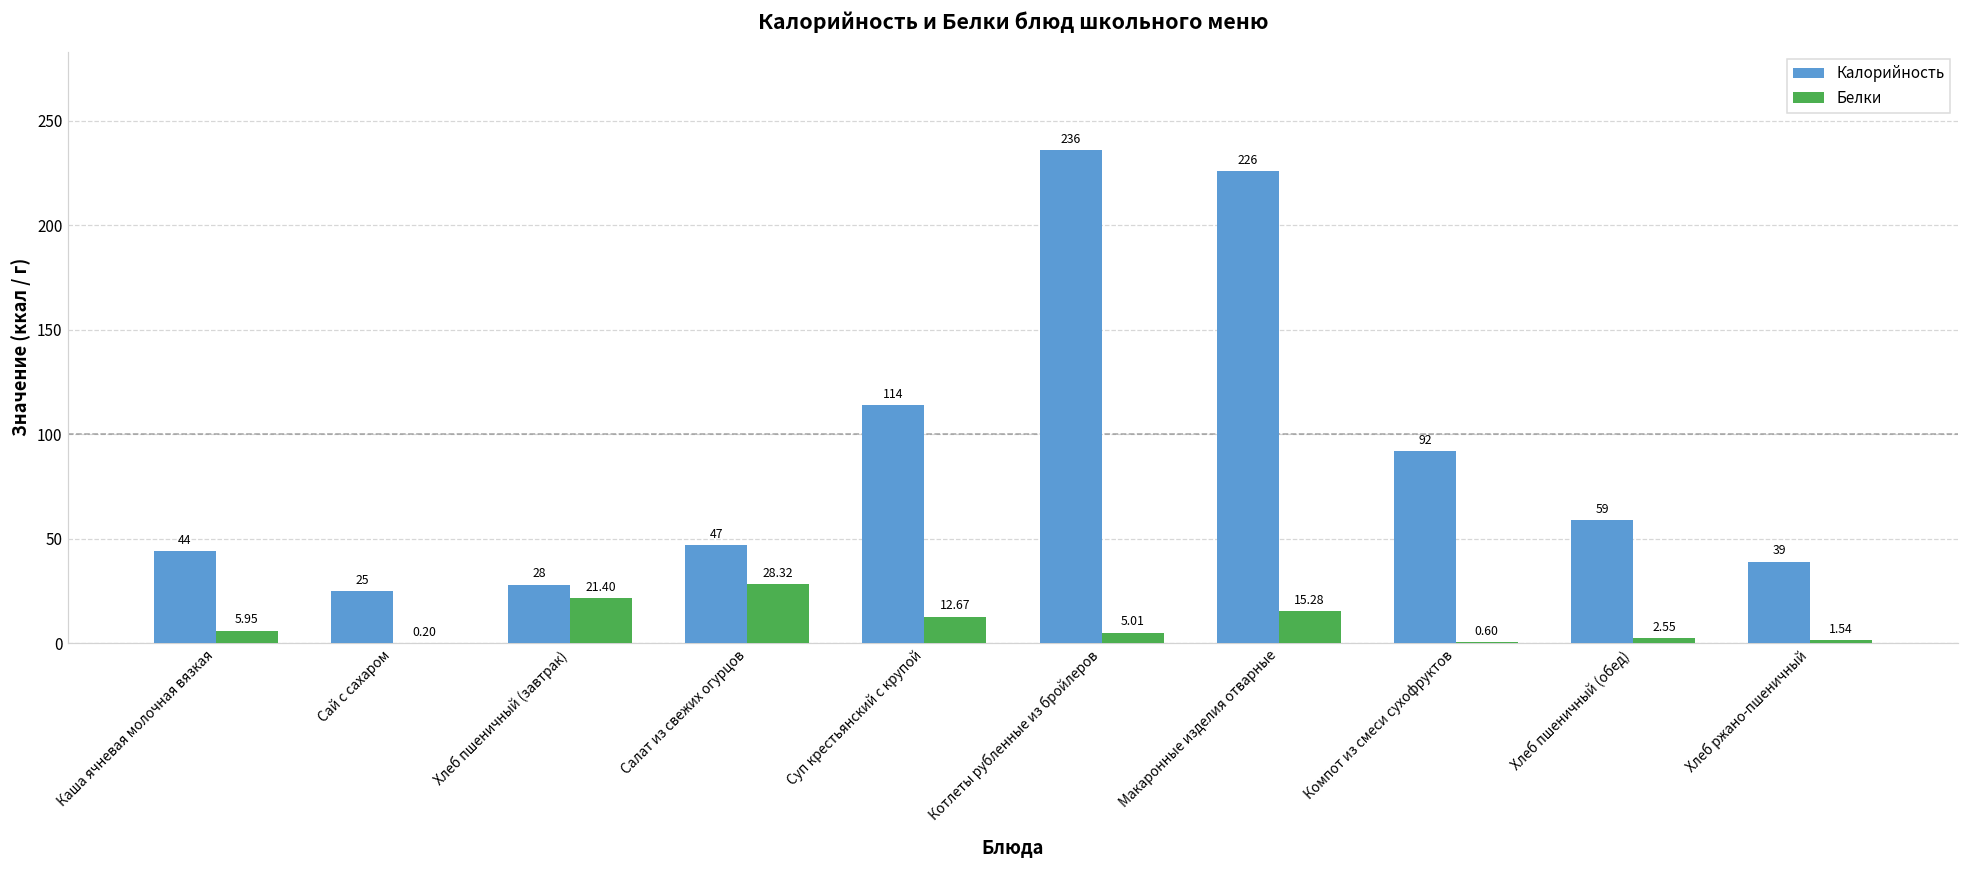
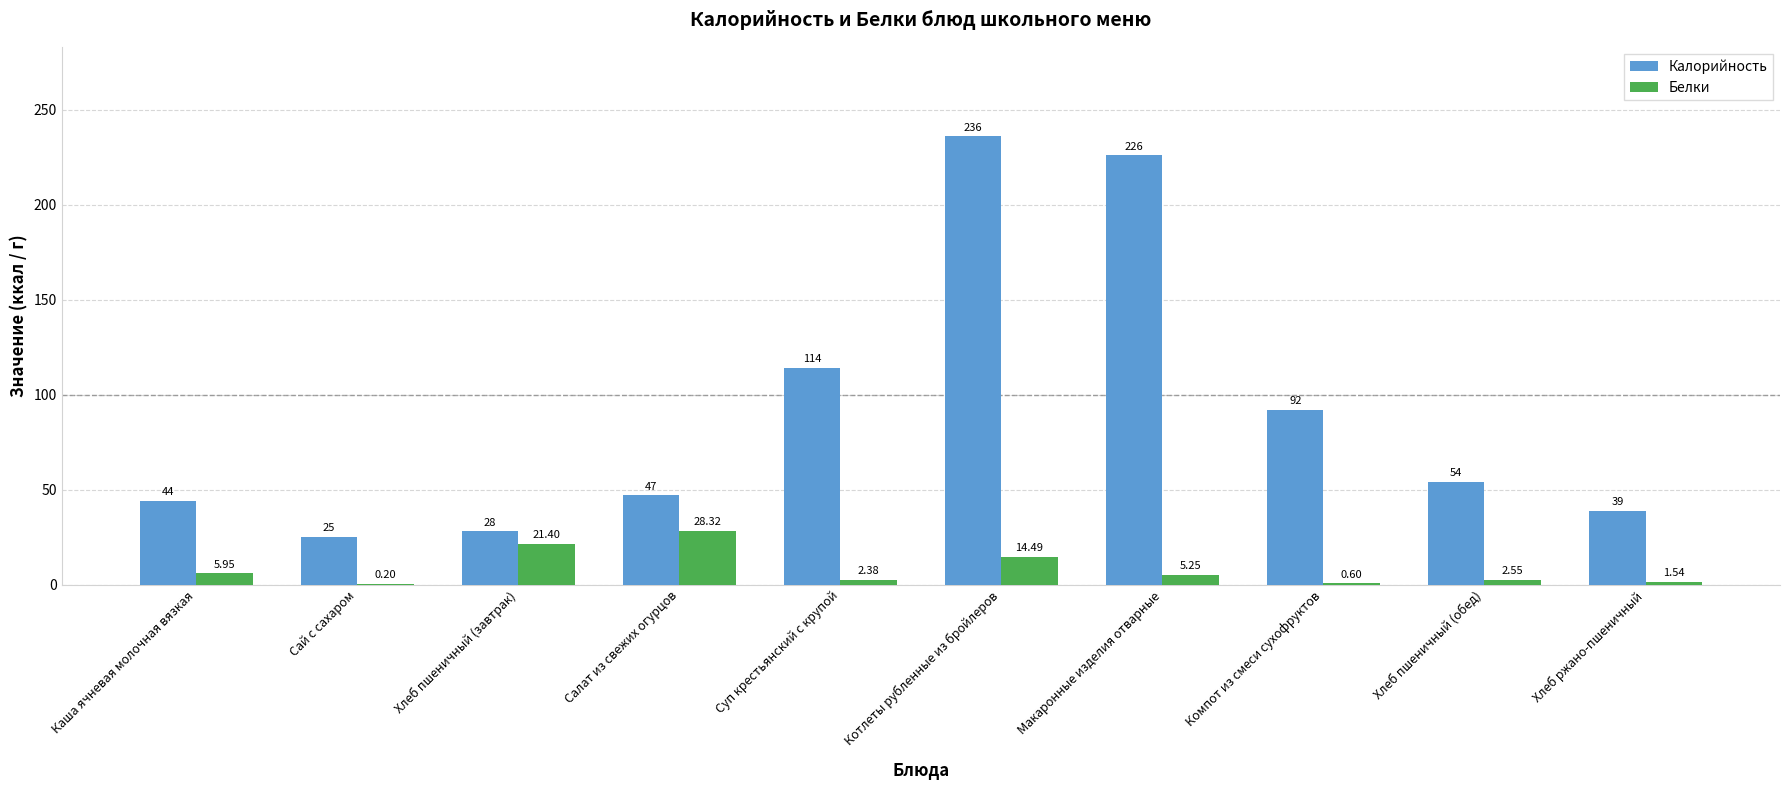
Белки, Суп крестьянский с крупой: 12.67 -> 2.38
Белки, Котлеты рубленные из бройлеров: 5.01 -> 14.49
Белки, Макаронные изделия отварные: 15.28 -> 5.25
Калорийность, Хлеб пшеничный (обед): 59 -> 54
